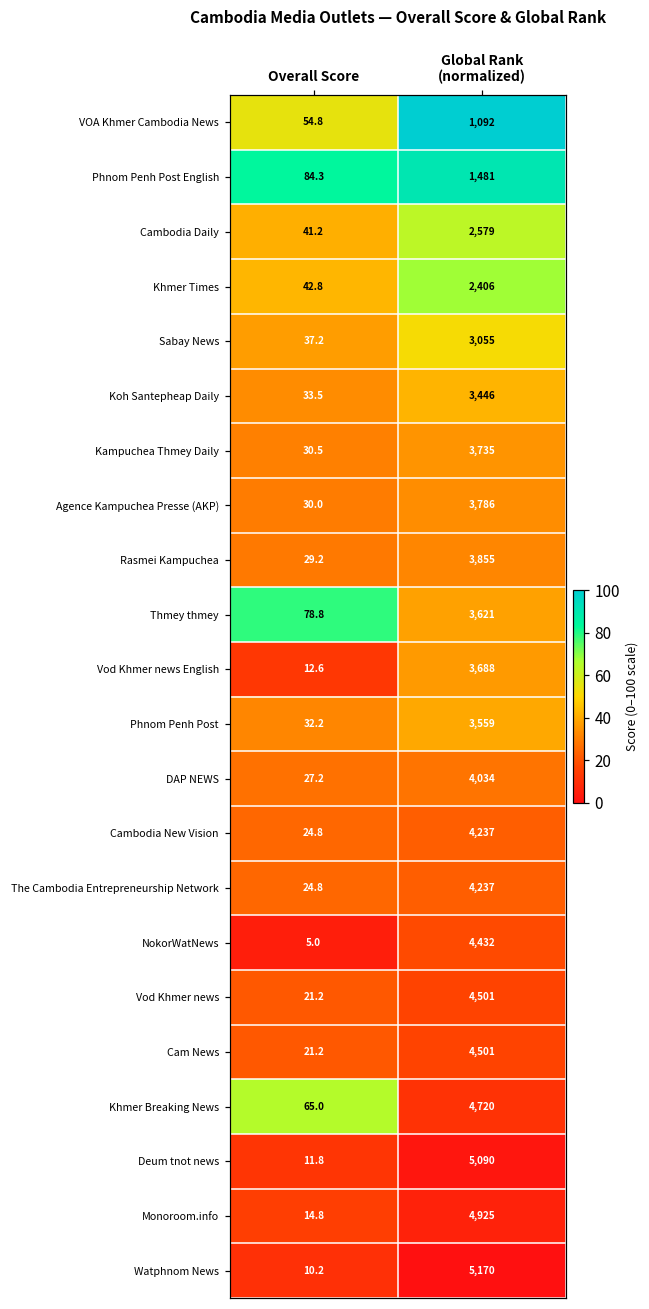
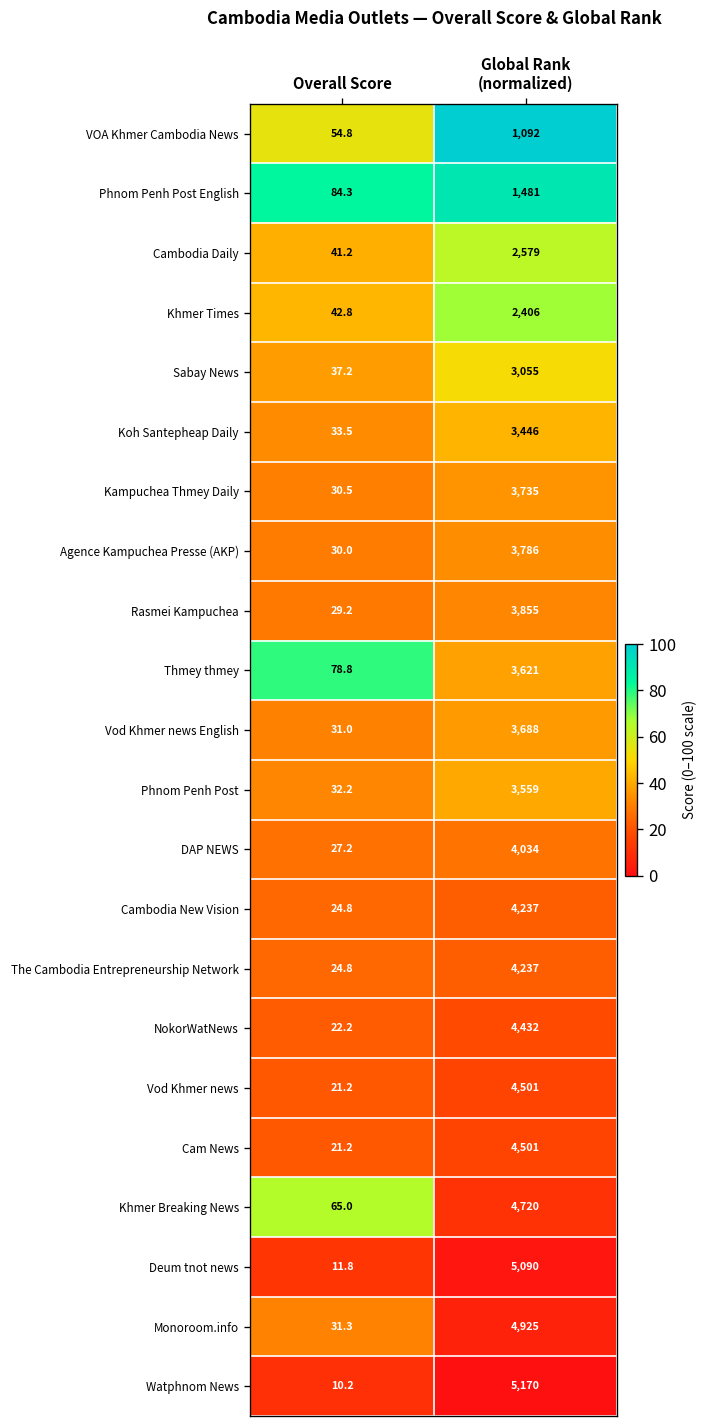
Vod Khmer news English, Overall Score: 12.6 -> 31.0
NokorWatNews, Overall Score: 5.0 -> 22.2
Monoroom.info, Overall Score: 14.8 -> 31.3
